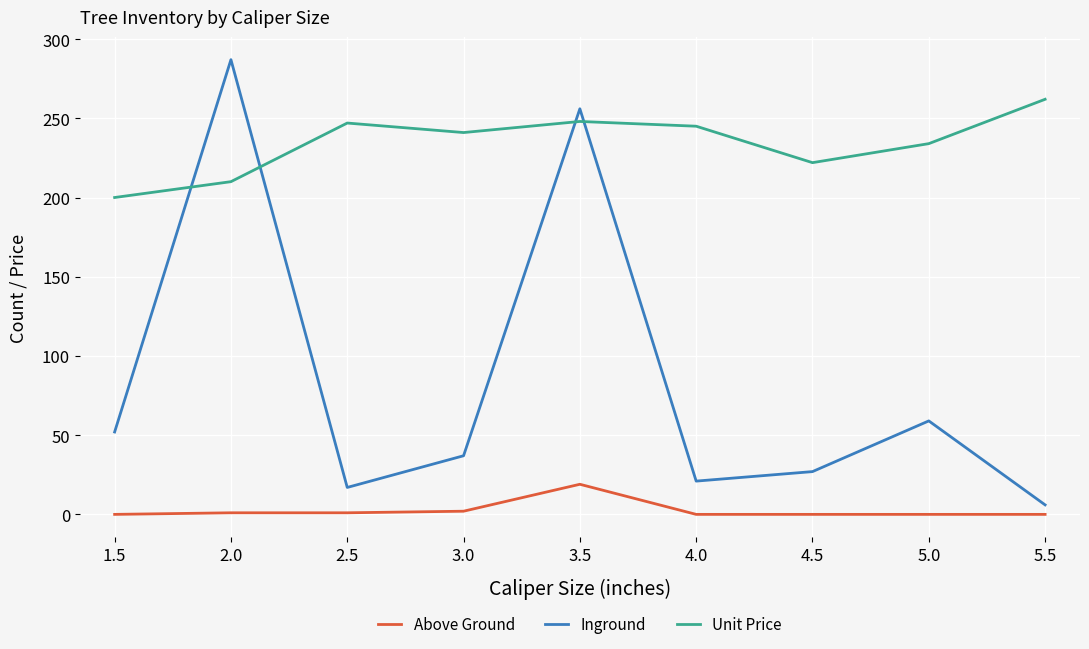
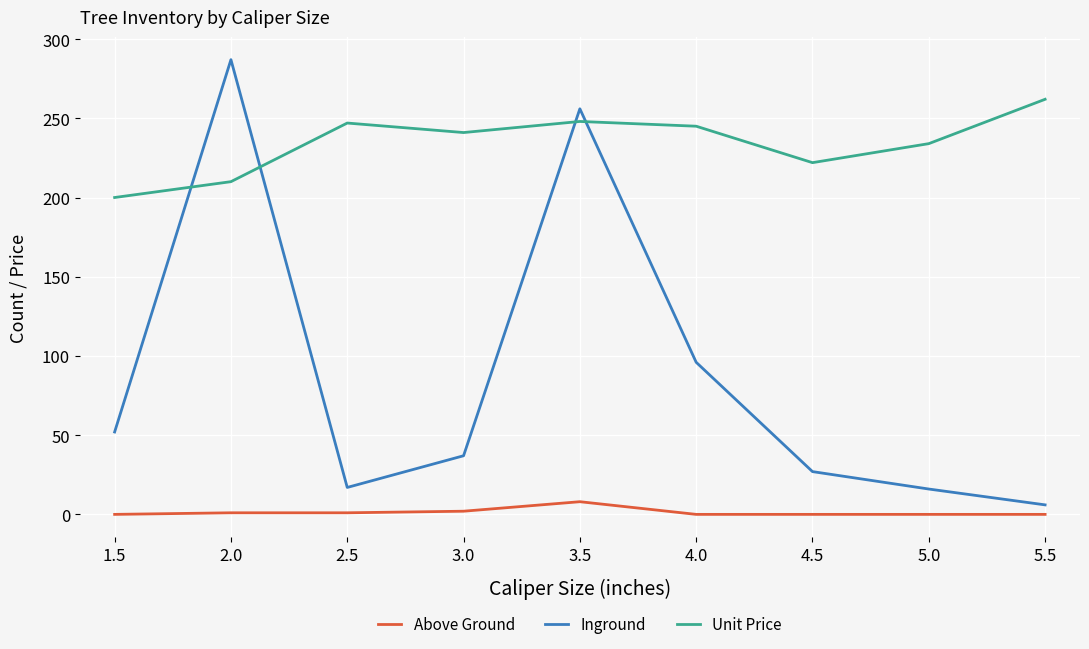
Above Ground, 3.5: 19 -> 8
Inground, 4.0: 21 -> 96
Inground, 5.0: 59 -> 16
